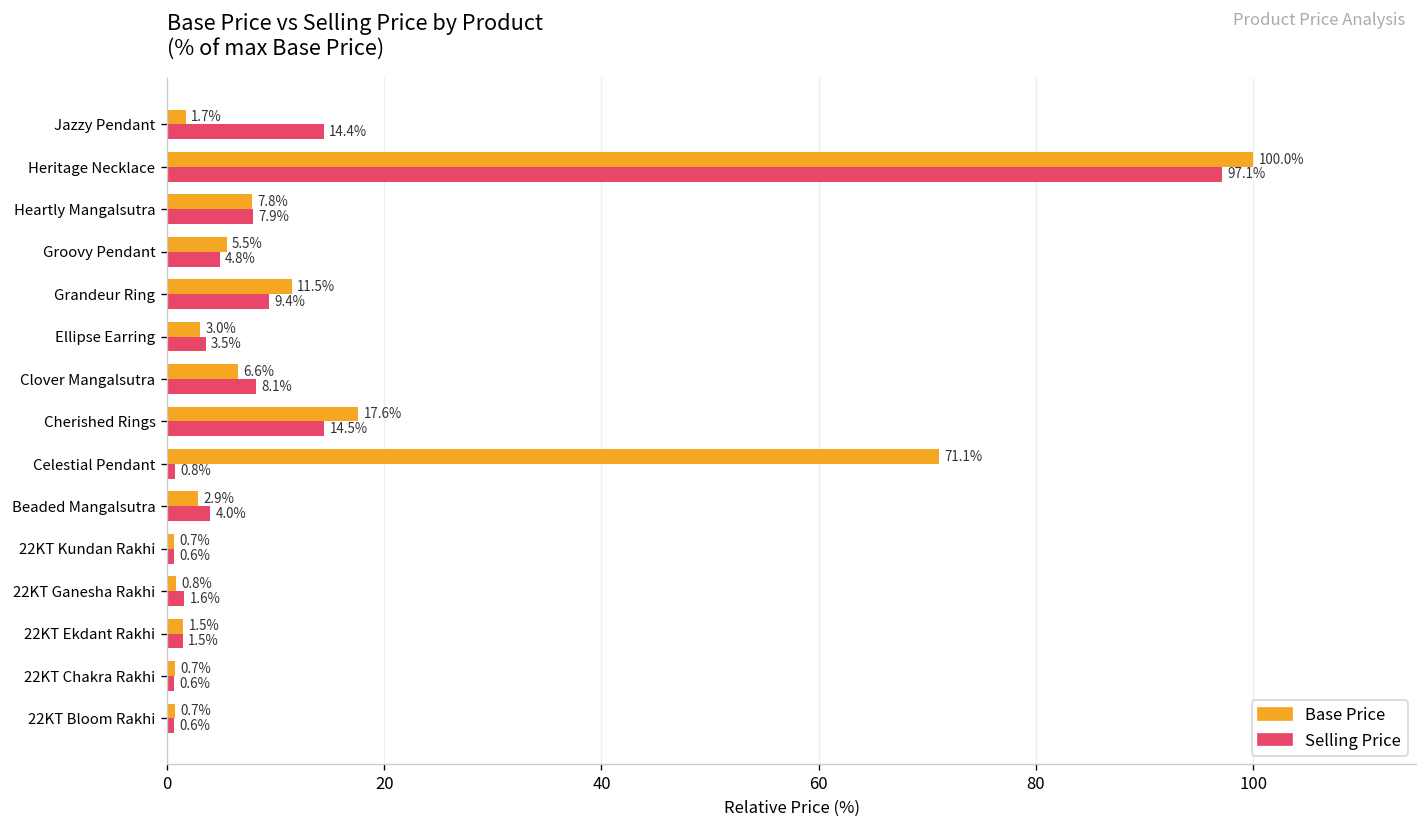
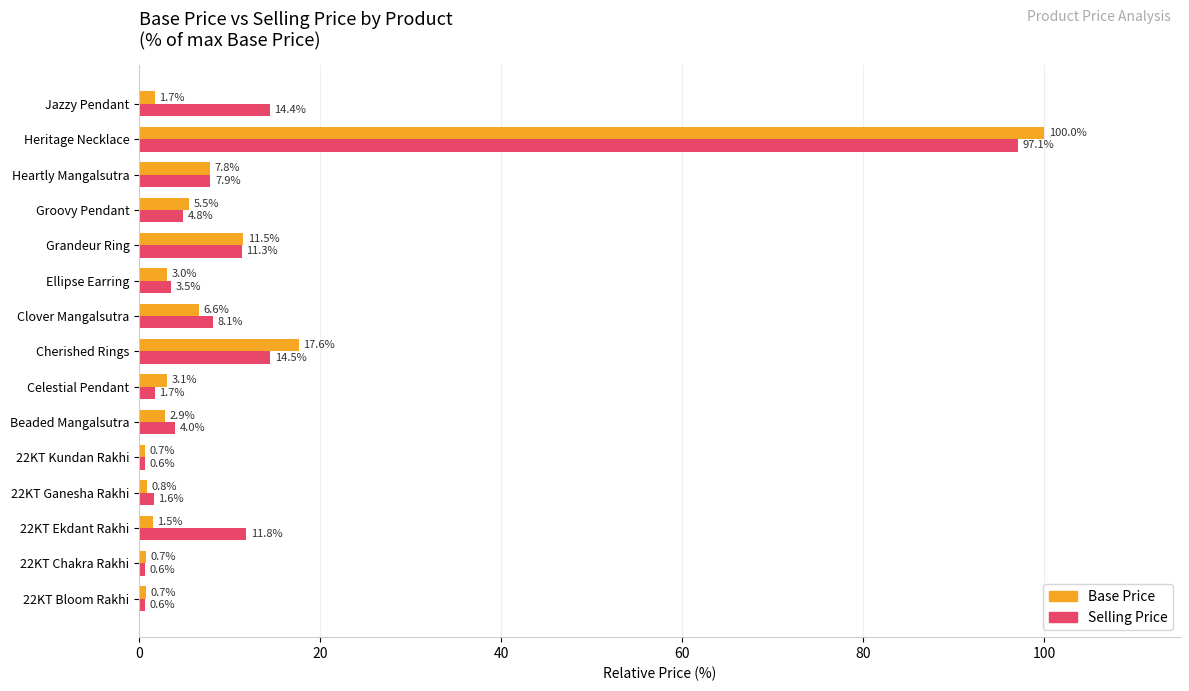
Selling Price, Grandeur Ring: 9.4% -> 11.3%
Base Price, Celestial Pendant: 71.1% -> 3.1%
Selling Price, Celestial Pendant: 0.8% -> 1.7%
Selling Price, 22KT Ekdant Rakhi: 1.5% -> 11.8%
